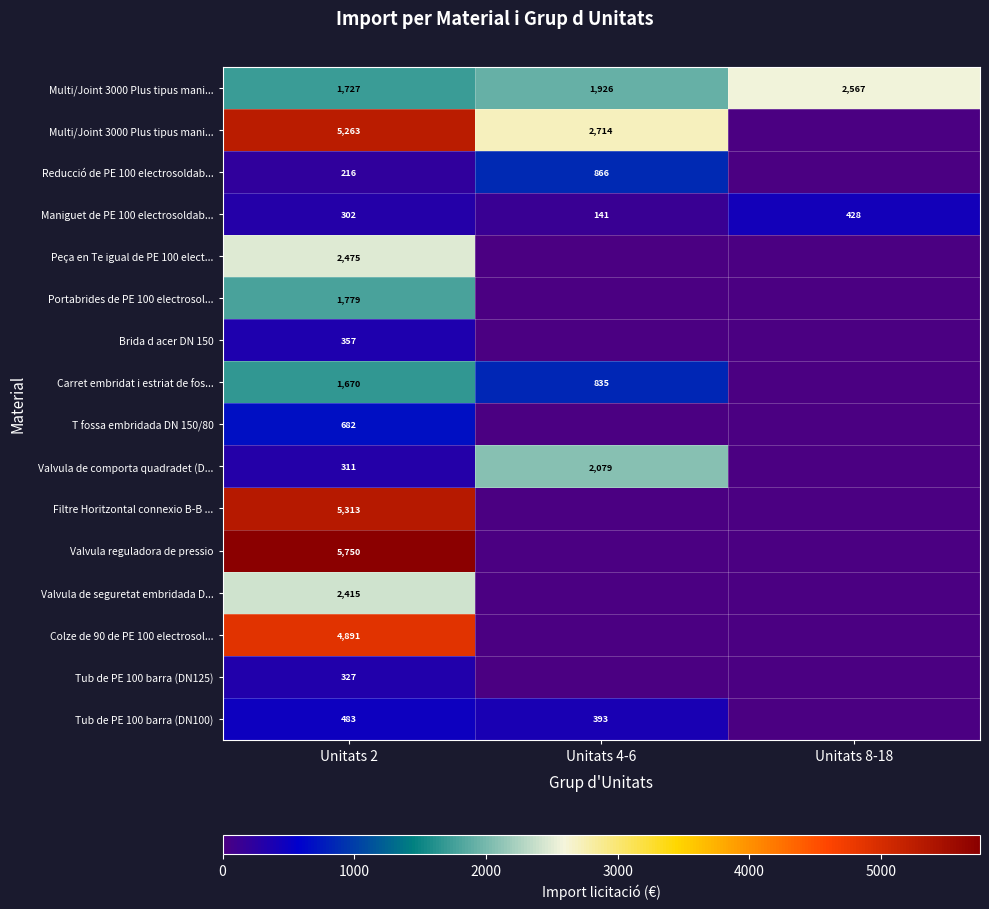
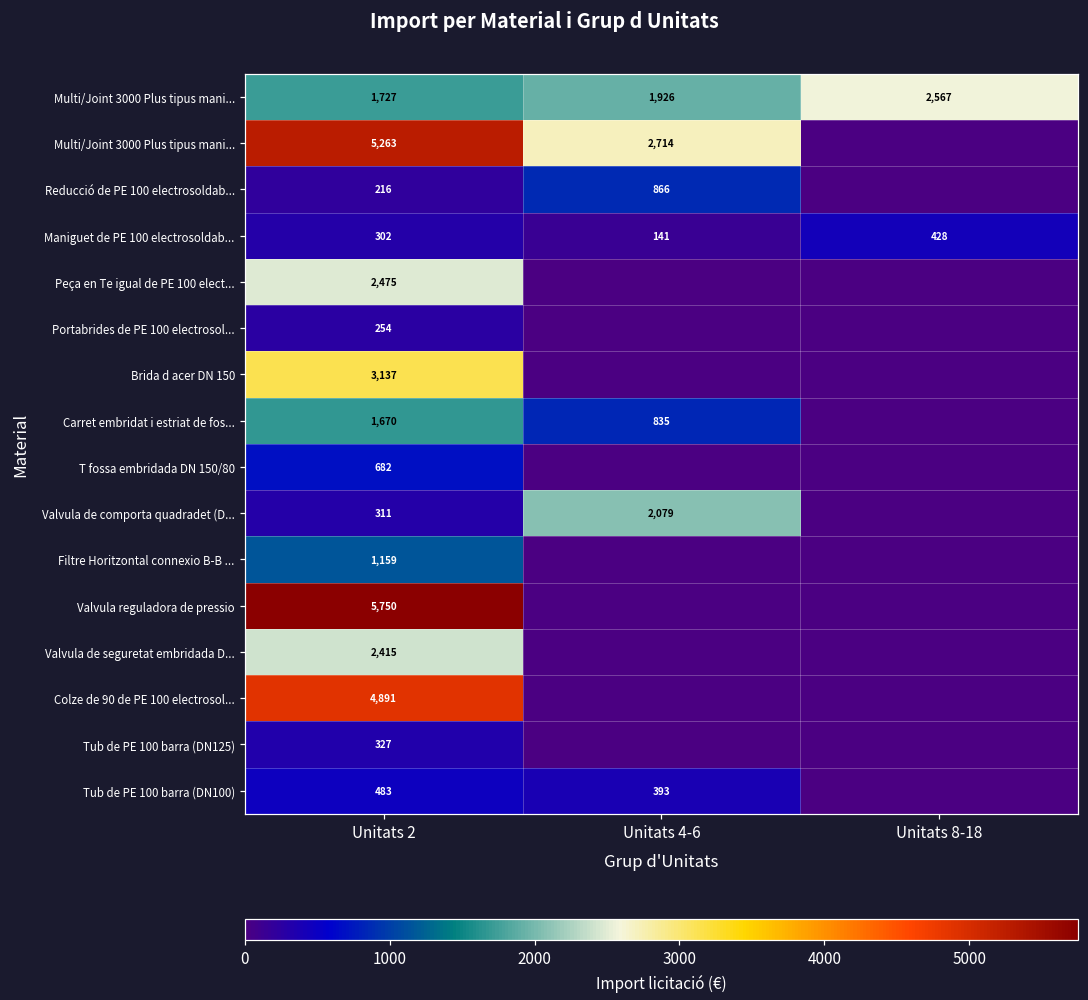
Portabrides de PE 100 electrosol..., Unitats 2: 1,779 -> 254
Brida d acer DN 150, Unitats 2: 357 -> 3,137
Filtre Horitzontal connexio B-B ..., Unitats 2: 5,313 -> 1,159
